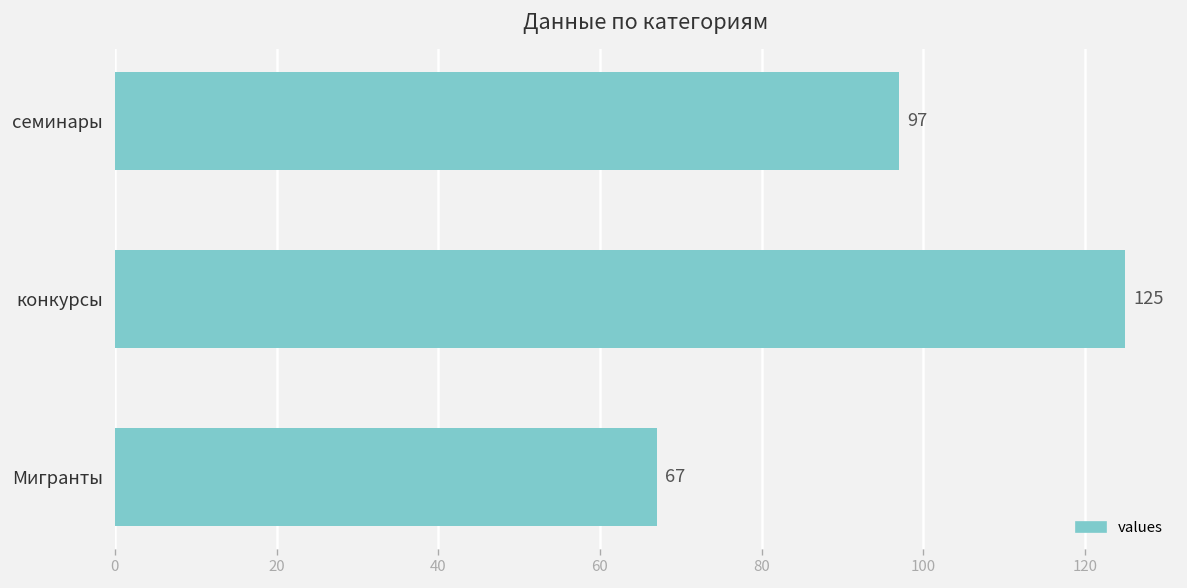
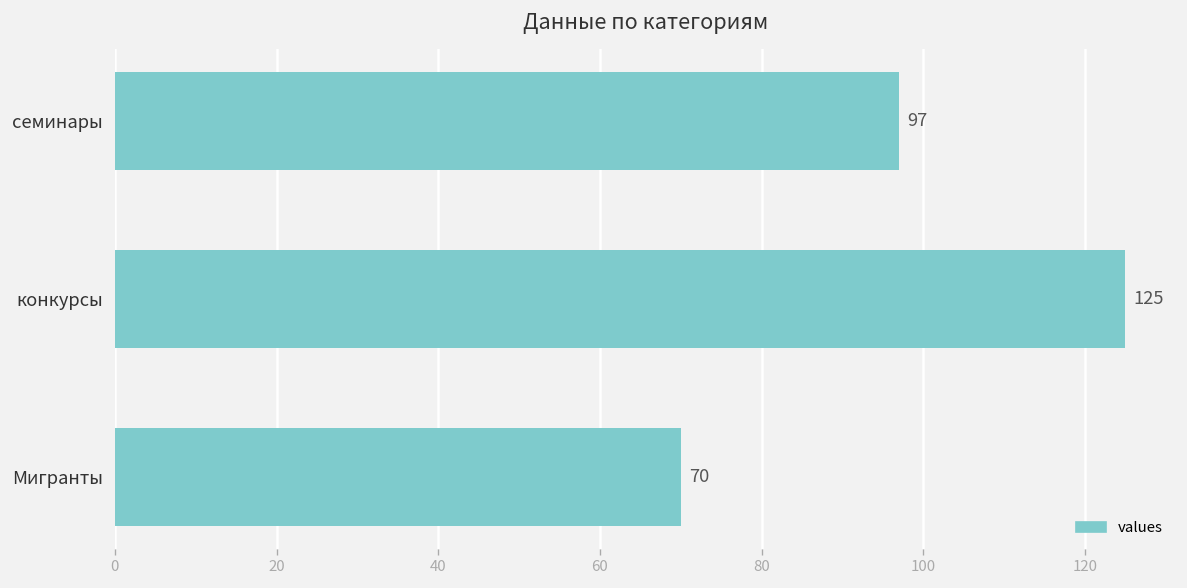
Мигранты: 67 -> 70
